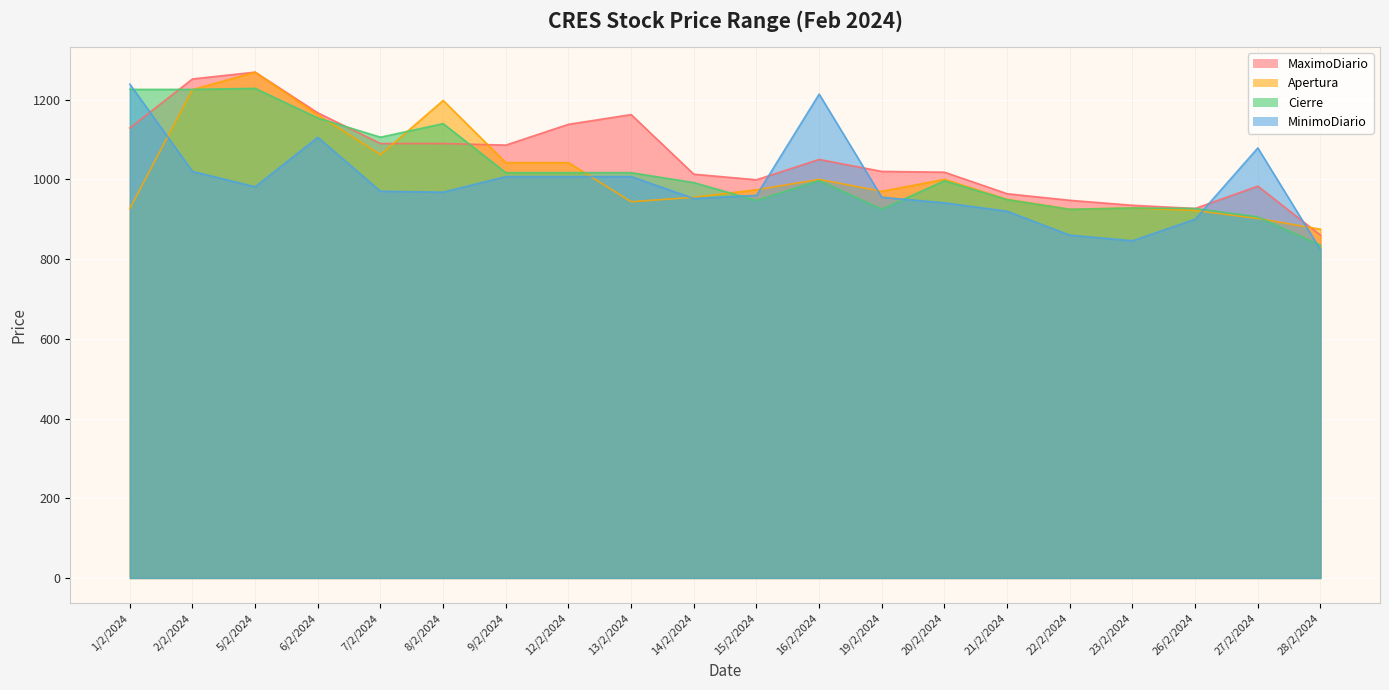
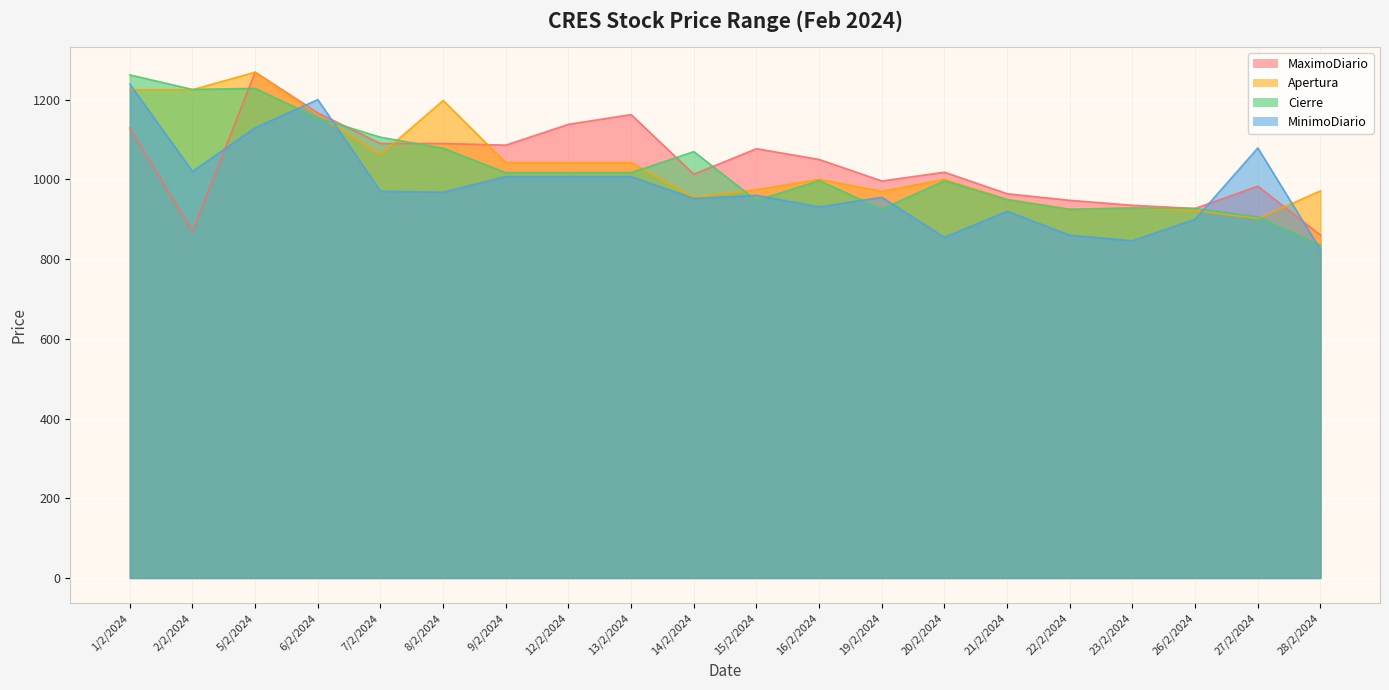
Apertura, 1/2/2024: 930 -> 1230
Cierre, 1/2/2024: 1230 -> 1260
MaximoDiario, 2/2/2024: 1250 -> 870
MinimoDiario, 5/2/2024: 980 -> 1130
MinimoDiario, 6/2/2024: 1110 -> 1200
Cierre, 8/2/2024: 1140 -> 1080
Apertura, 13/2/2024: 940 -> 1040
Cierre, 14/2/2024: 990 -> 1070
MaximoDiario, 15/2/2024: 1000 -> 1080
MinimoDiario, 16/2/2024: 1210 -> 930
MaximoDiario, 19/2/2024: 1020 -> 1000
MinimoDiario, 20/2/2024: 940 -> 850
Apertura, 28/2/2024: 880 -> 970
